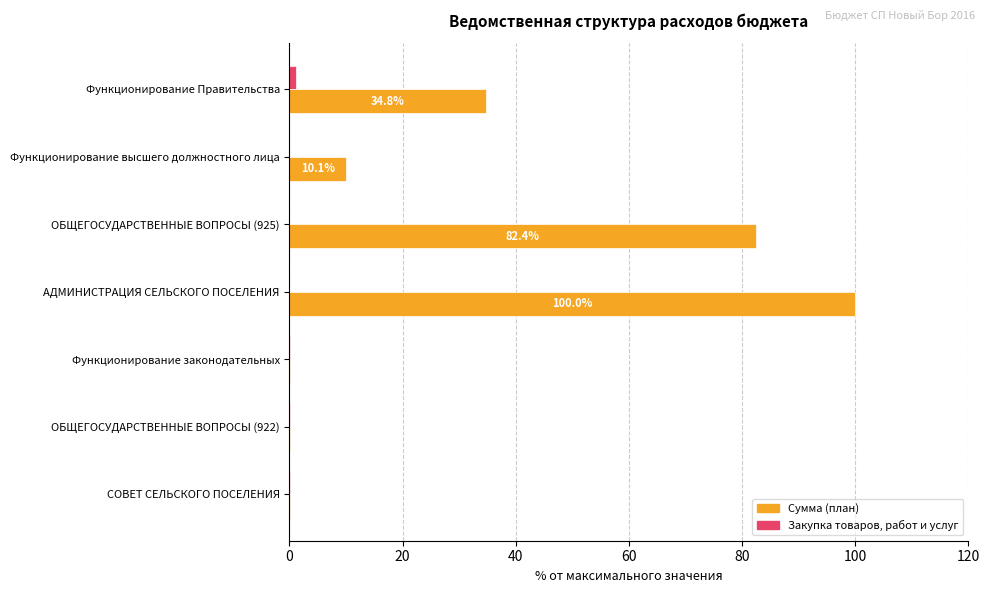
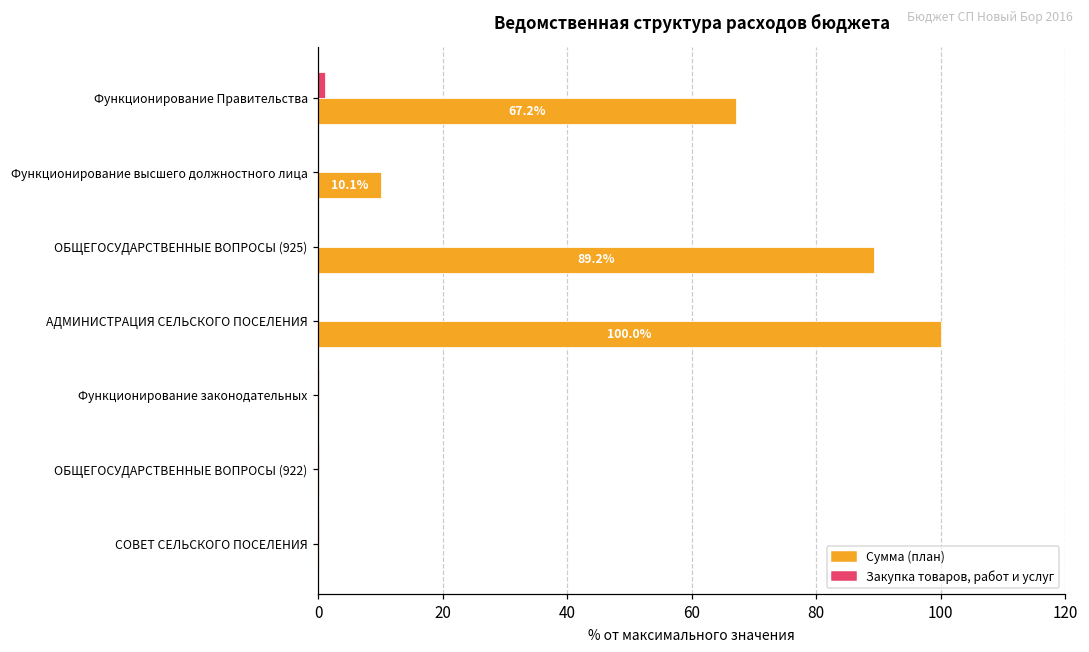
Сумма (план), Функционирование Правительства: 34.8% -> 67.2%
Сумма (план), ОБЩЕГОСУДАРСТВЕННЫЕ ВОПРОСЫ (925): 82.4% -> 89.2%
